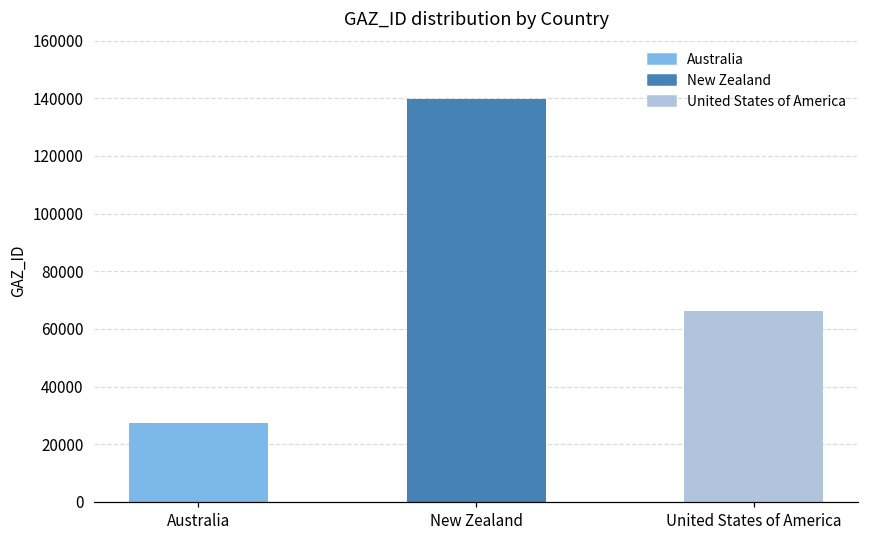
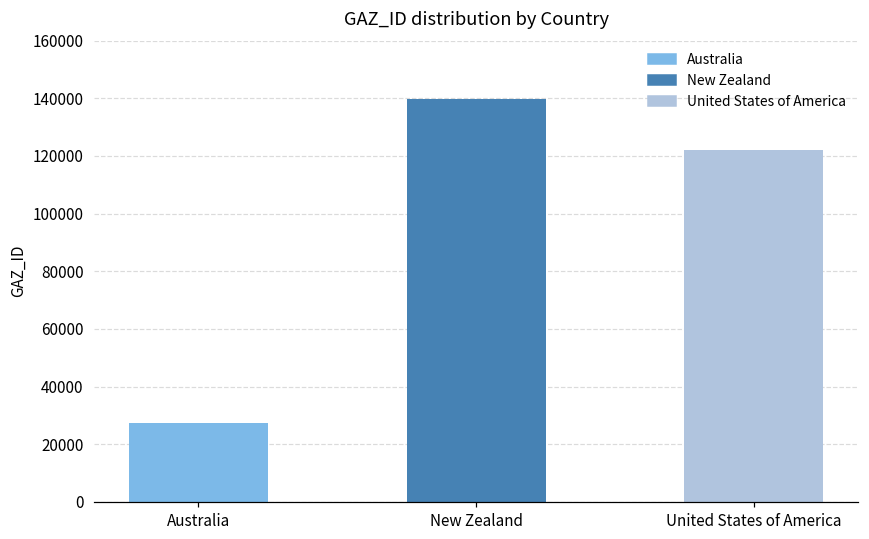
United States of America: 66000 -> 122000
